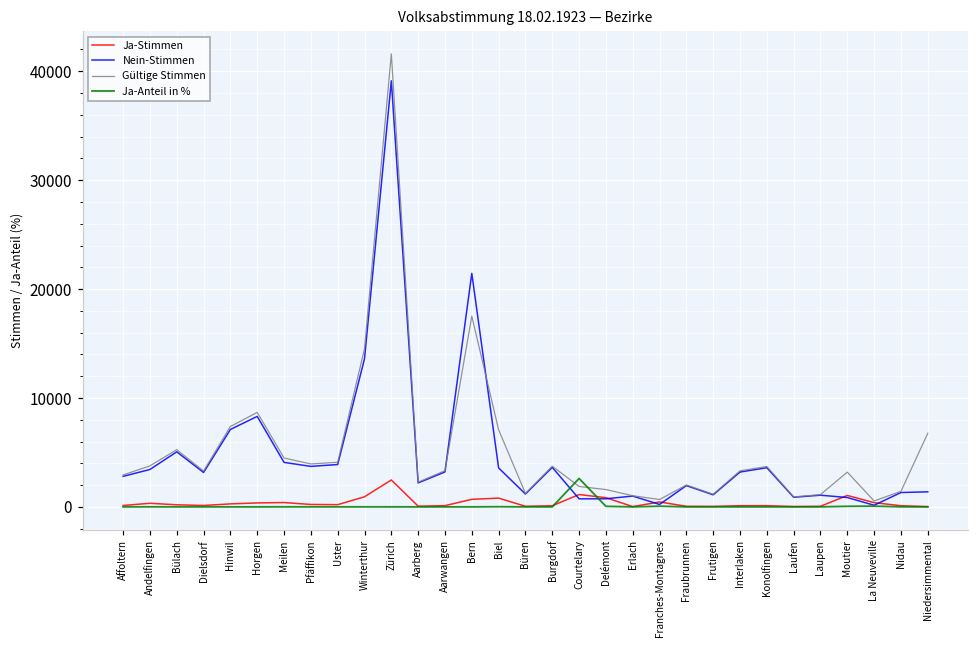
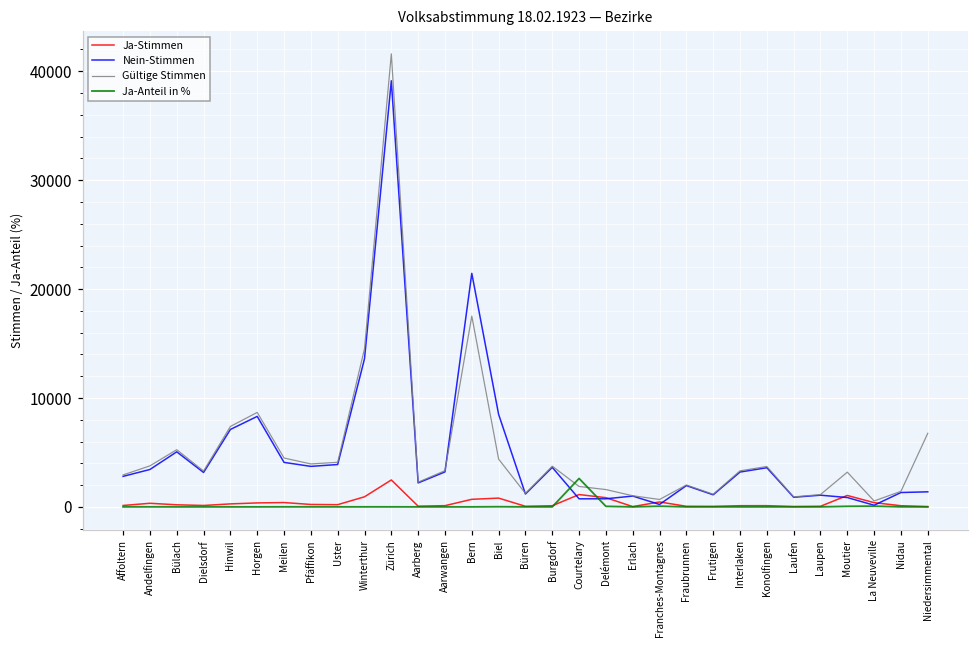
Nein-Stimmen, Biel: 4000 -> 8000
Gültige Stimmen, Biel: 7000 -> 4000
